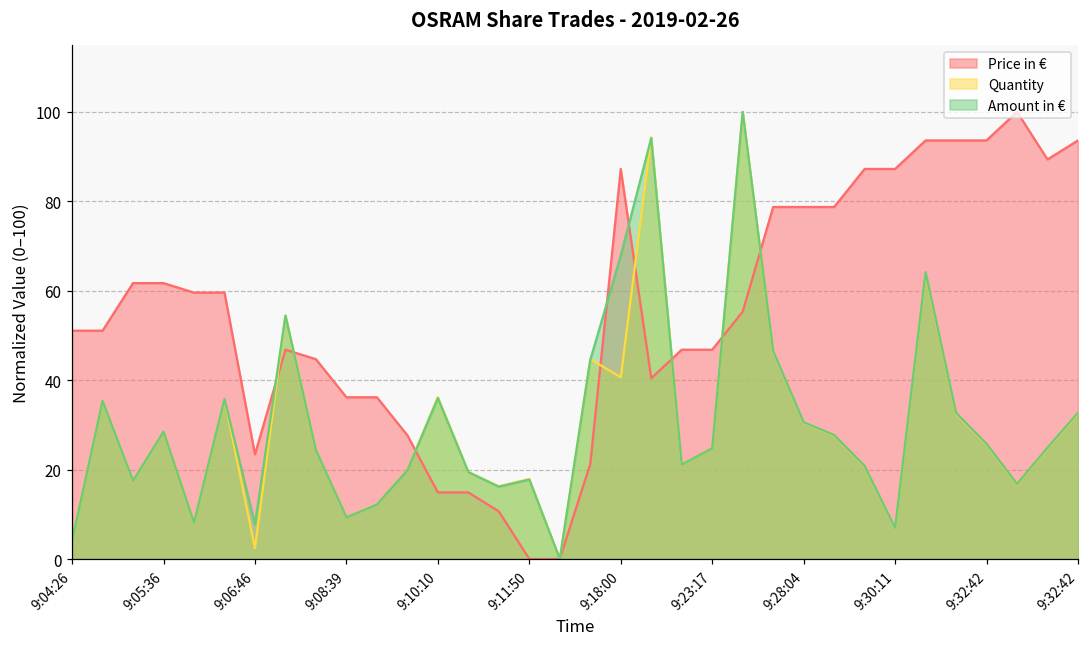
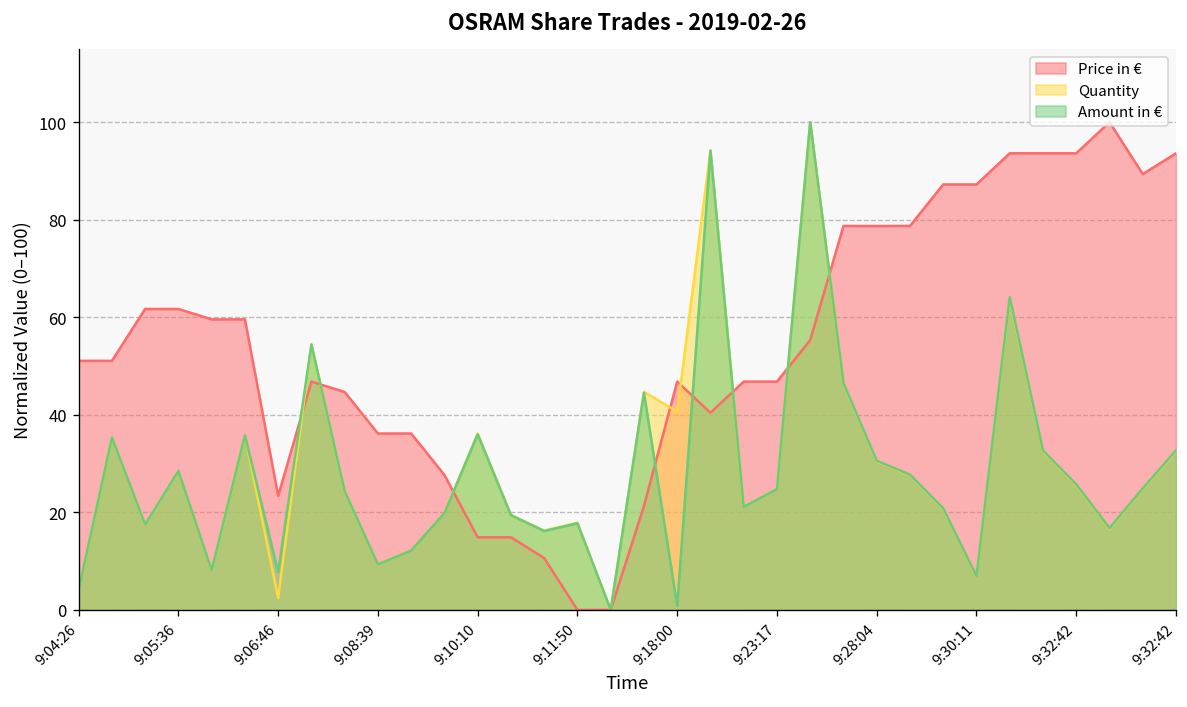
Price in €, 9:18:00: 87 -> 47
Amount in €, 9:18:00: 68 -> 1
